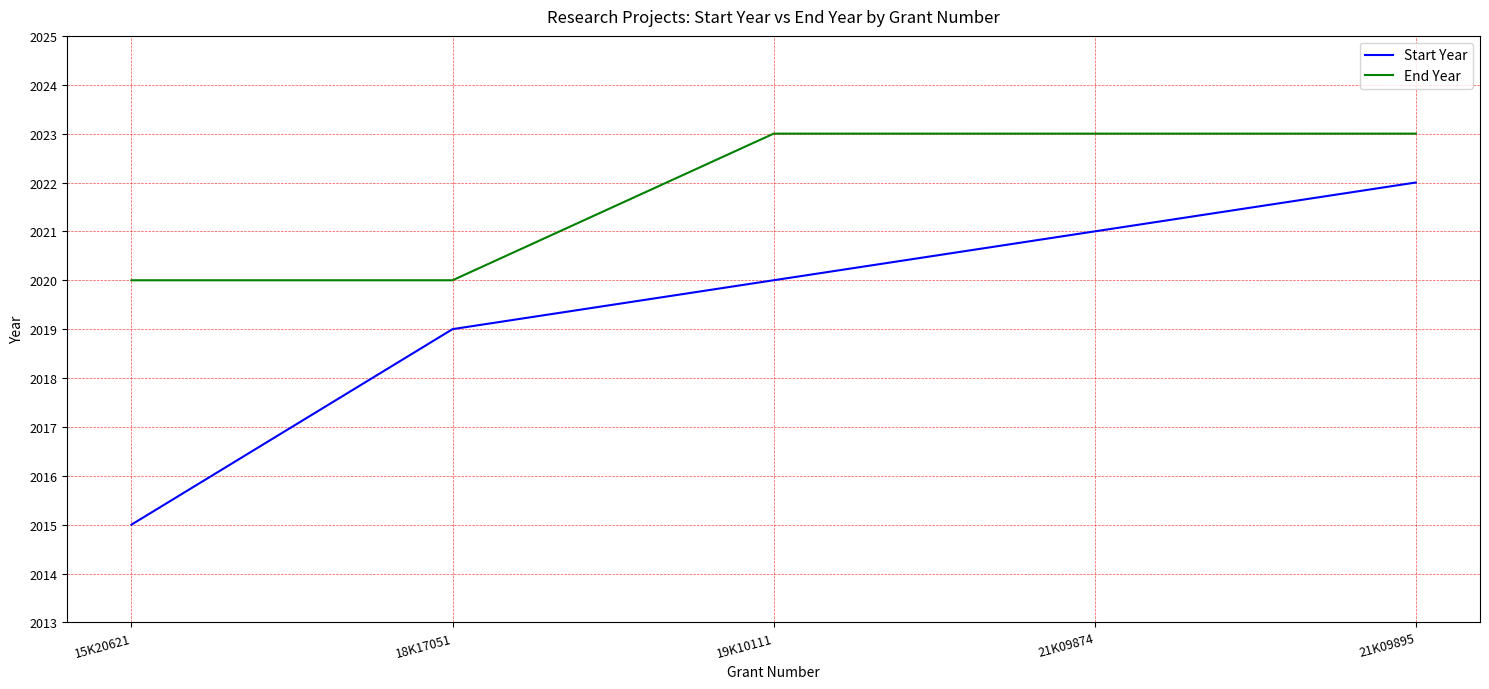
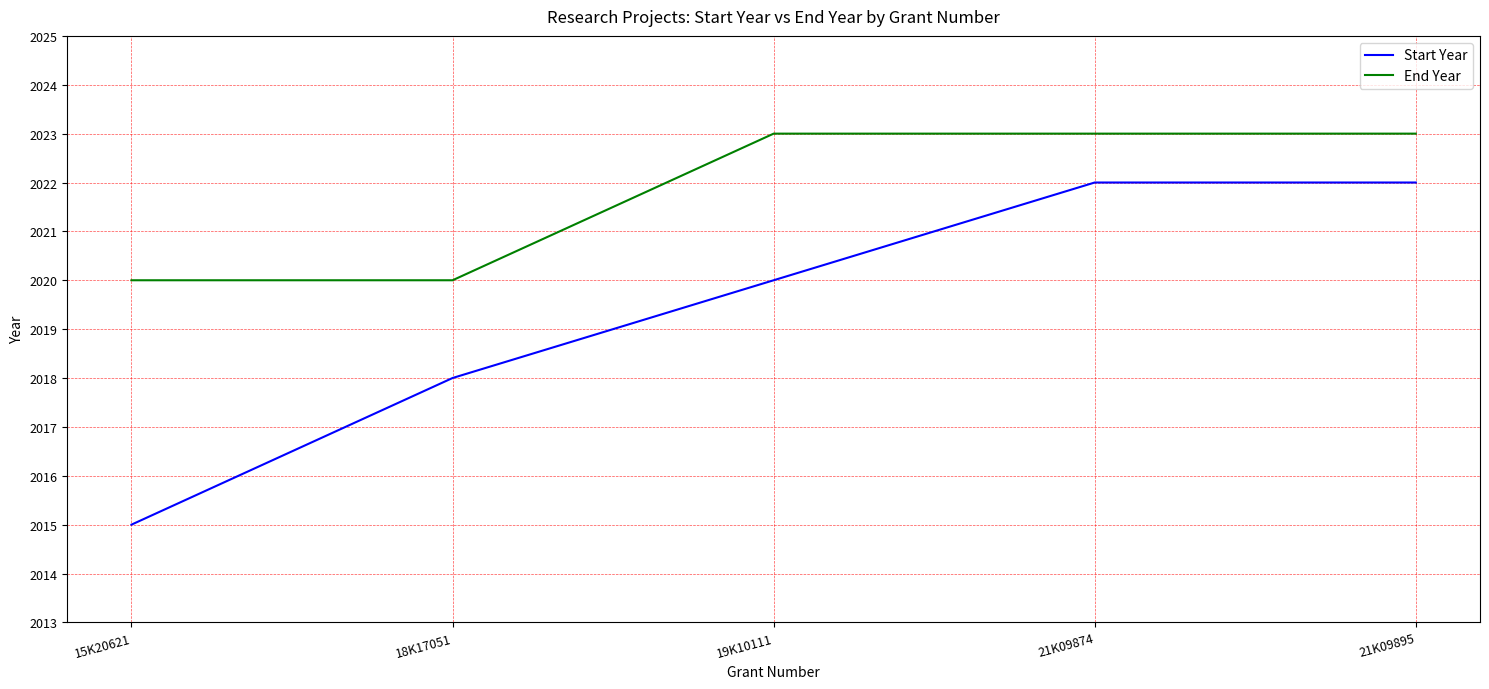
Start Year, 18K17051: 2019 -> 2018
Start Year, 21K09874: 2021 -> 2022
